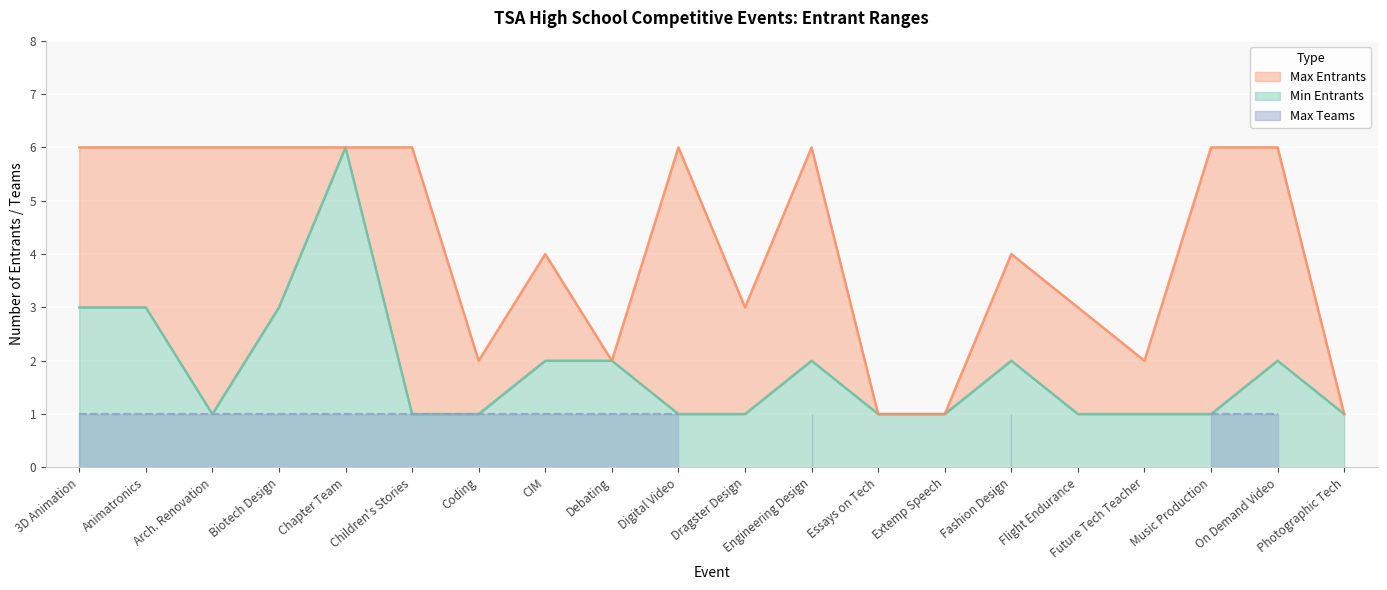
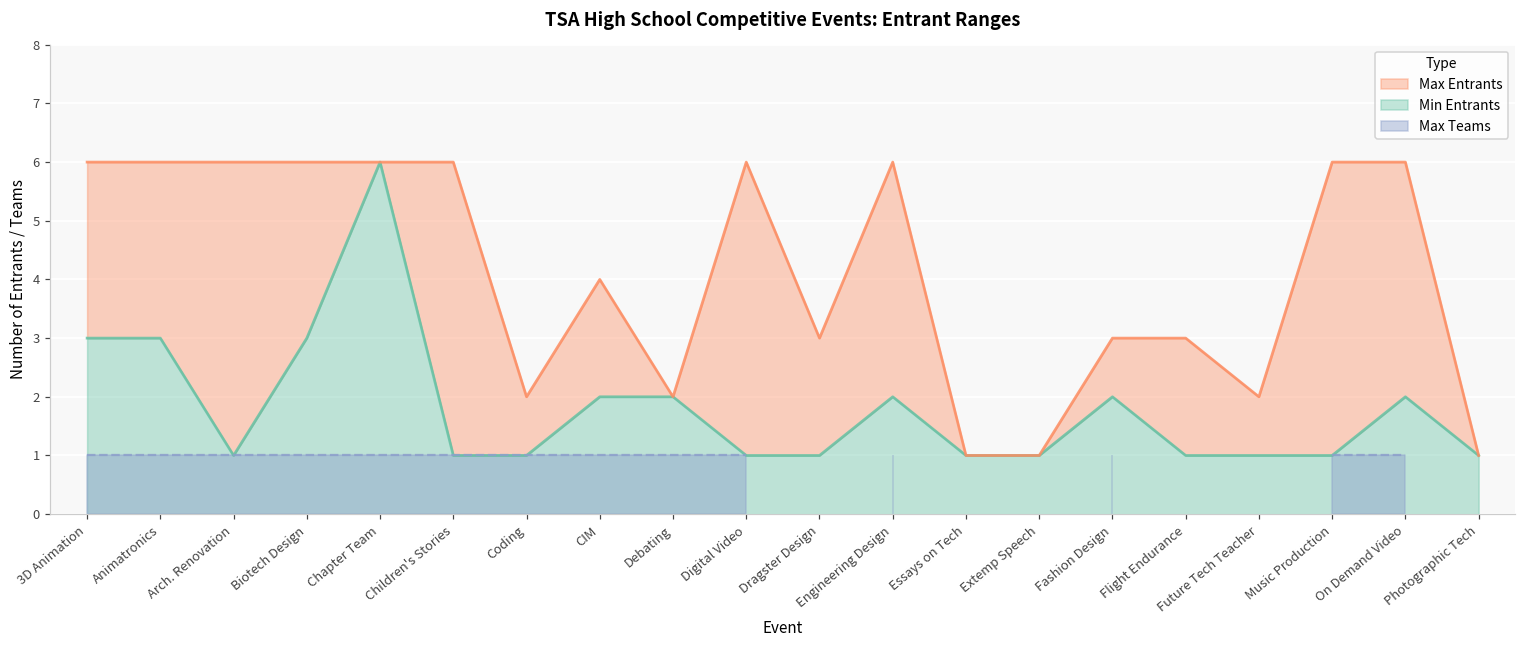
Max Entrants, Fashion Design: 4 -> 3
